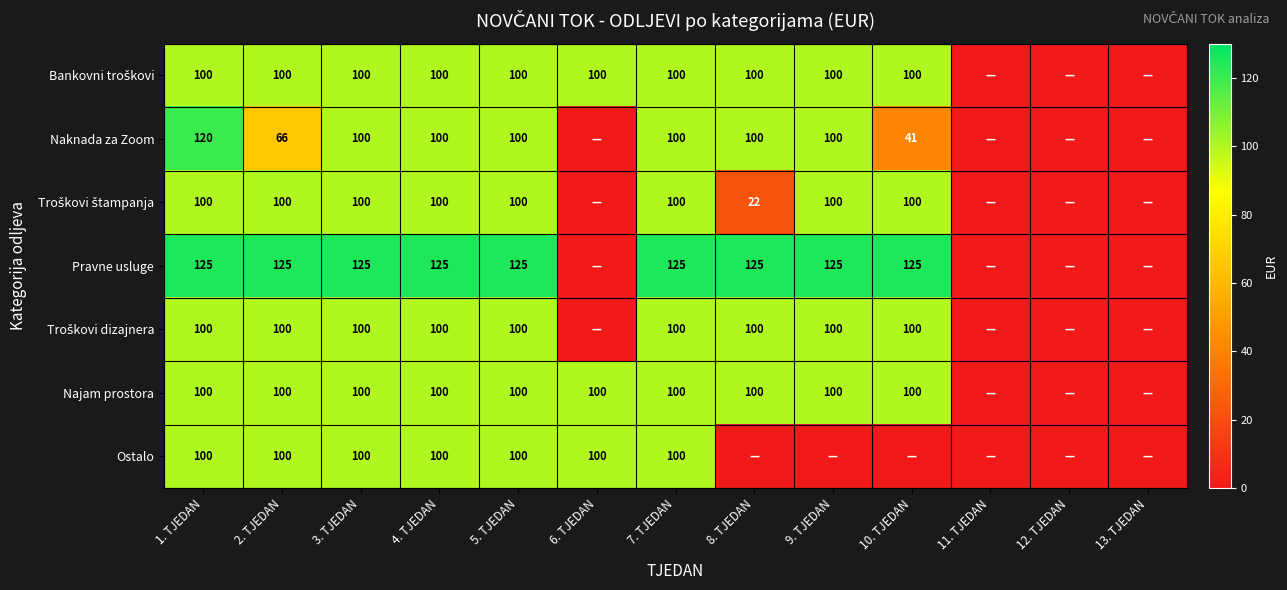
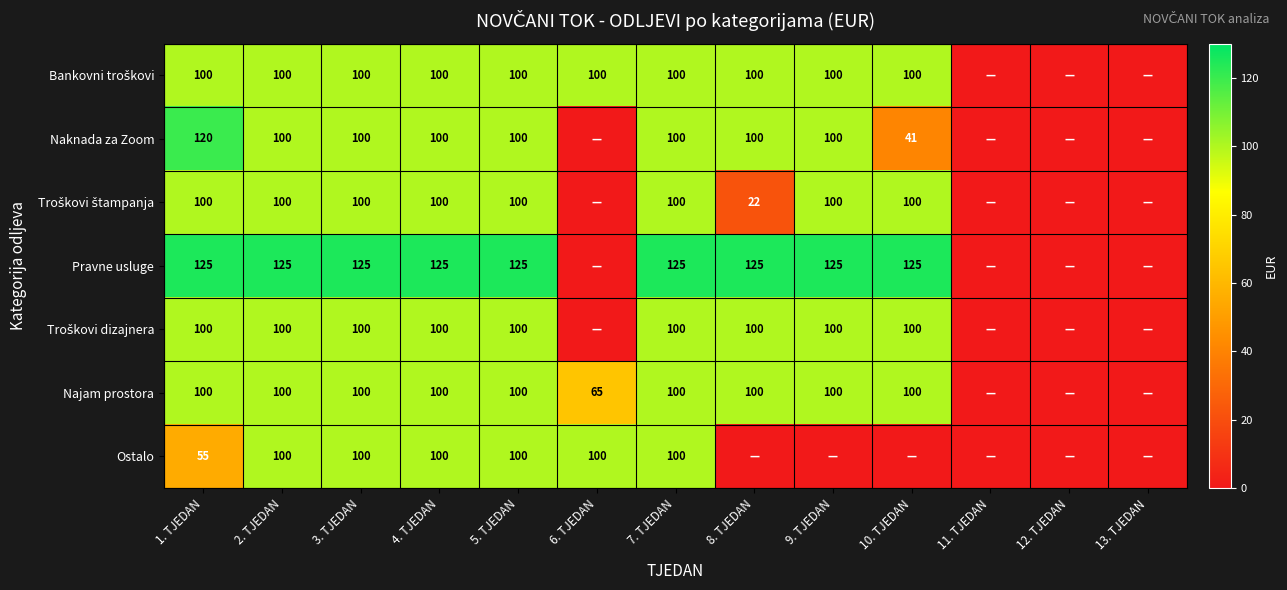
Naknada za Zoom, 2. TJEDAN: 66 -> 100
Najam prostora, 6. TJEDAN: 100 -> 65
Ostalo, 1. TJEDAN: 100 -> 55
